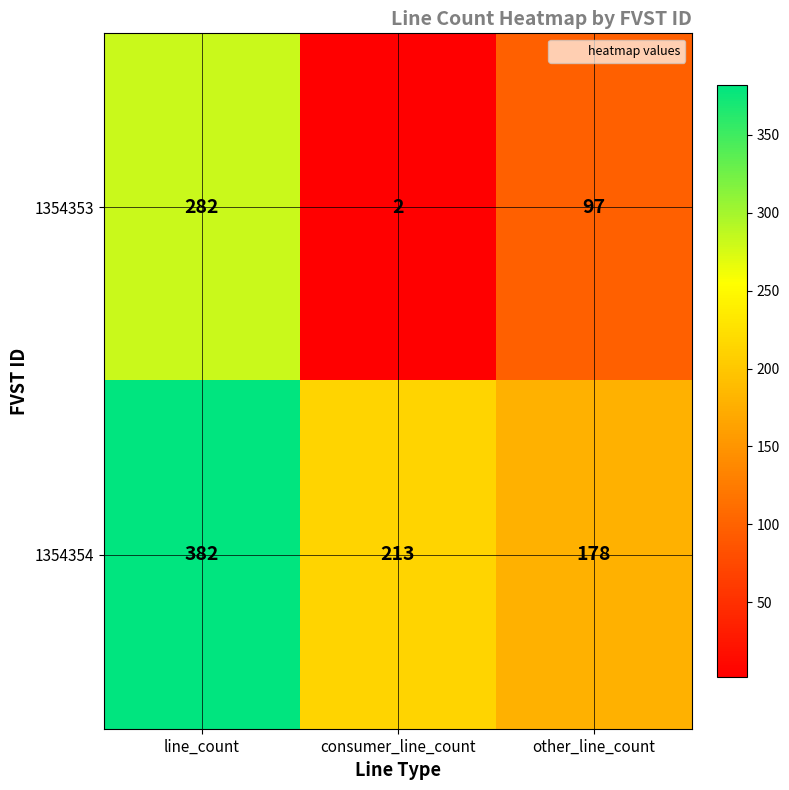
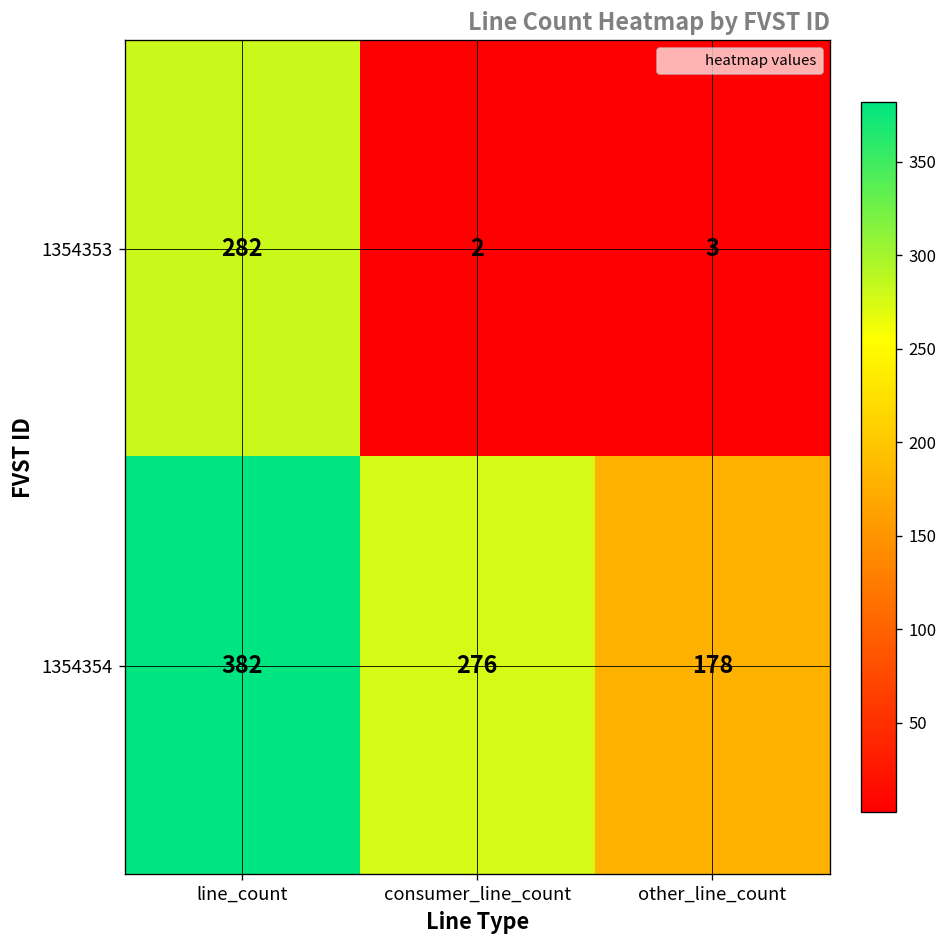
1354353, other_line_count: 97 -> 3
1354354, consumer_line_count: 213 -> 276
